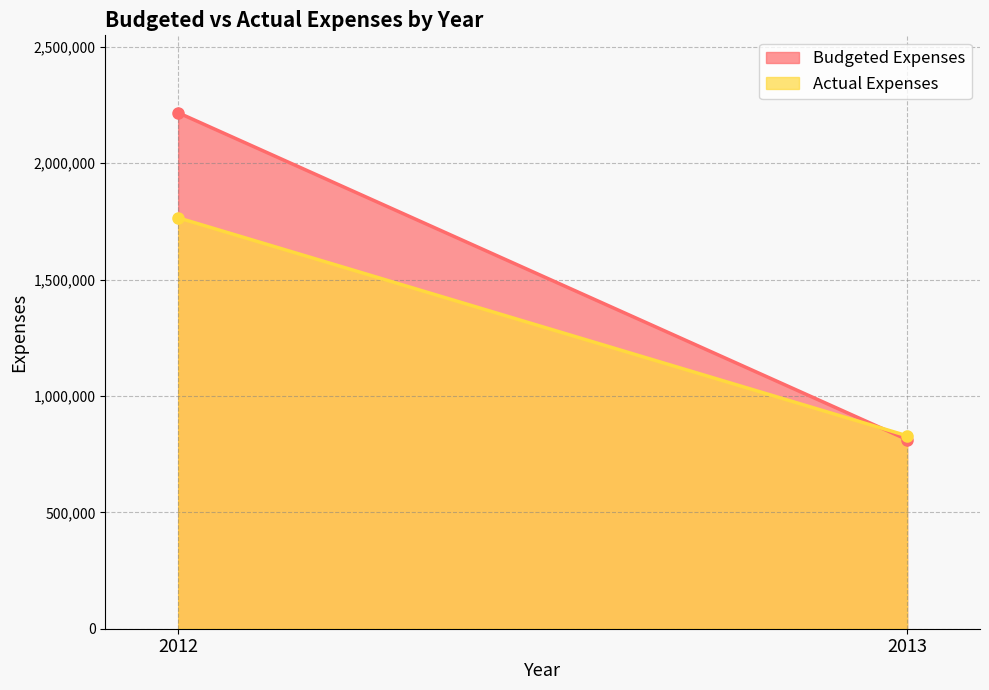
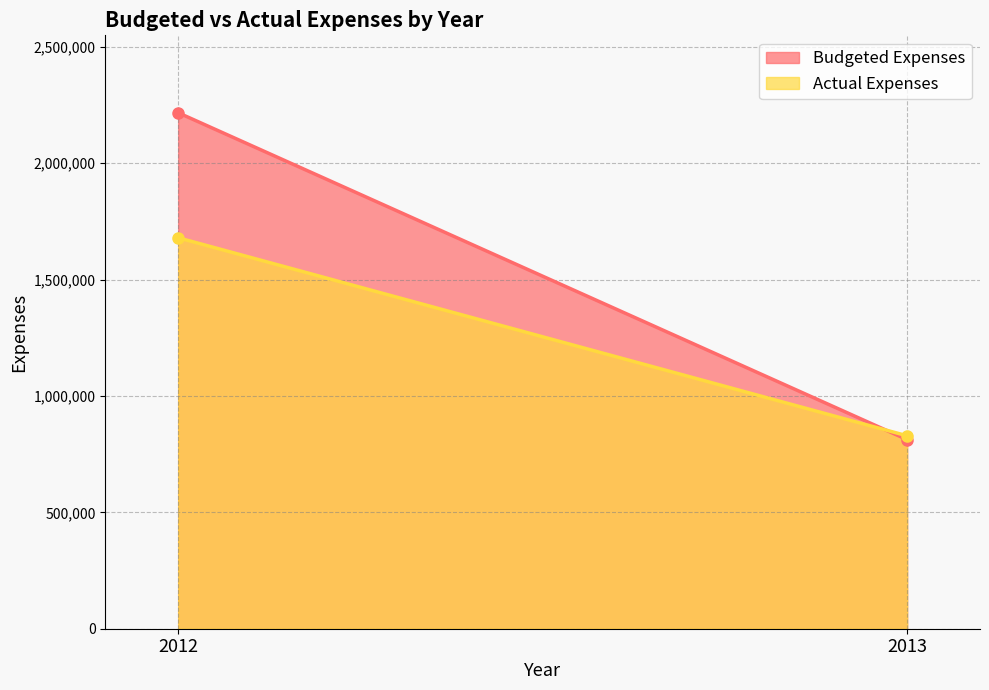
Actual Expenses, 2012: 1,770,000 -> 1,680,000
